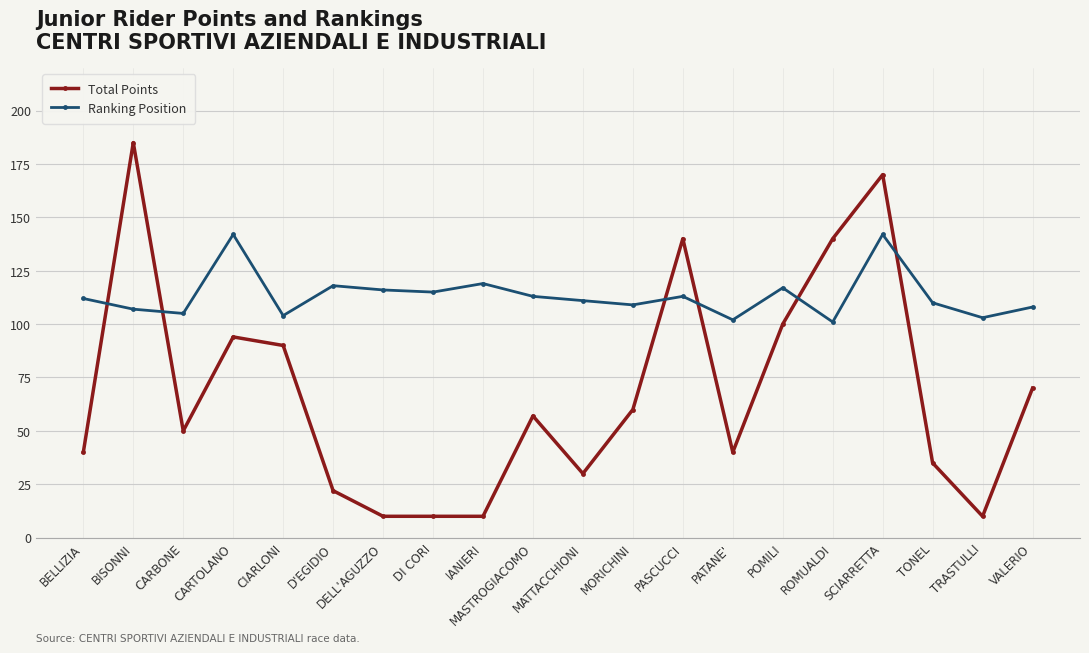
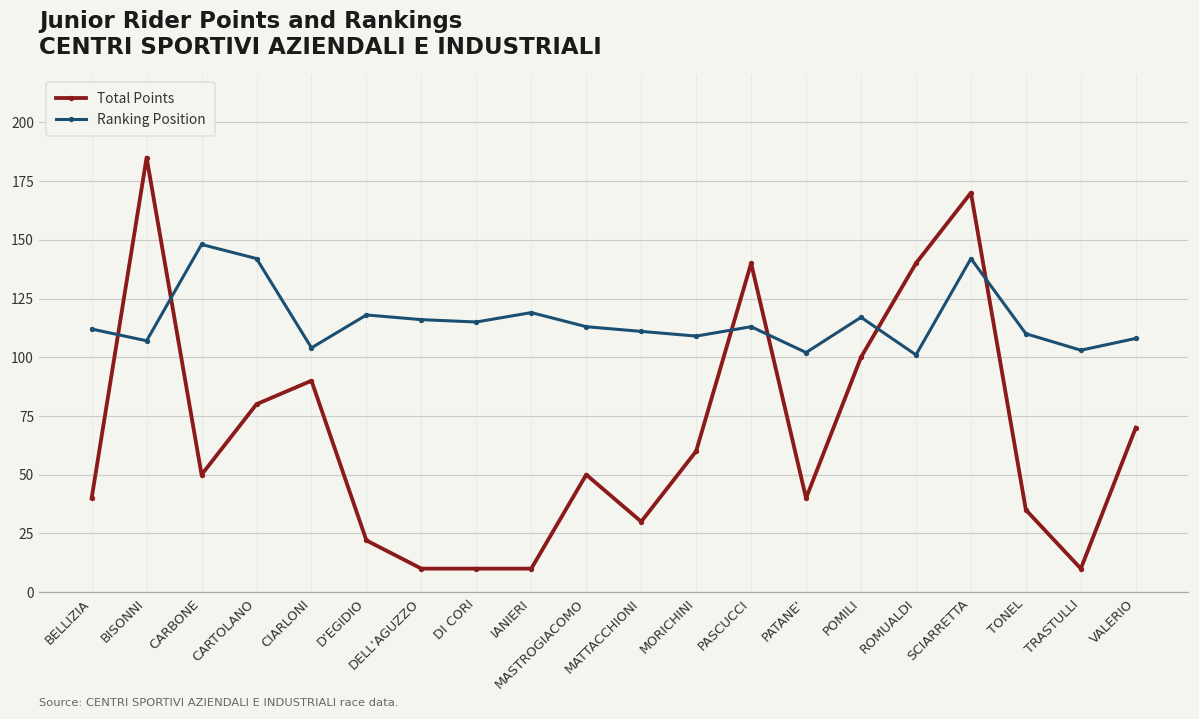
Ranking Position, CARBONE: 105 -> 148
Total Points, CARTOLANO: 94 -> 80
Total Points, MASTROGIACOMO: 57 -> 50
